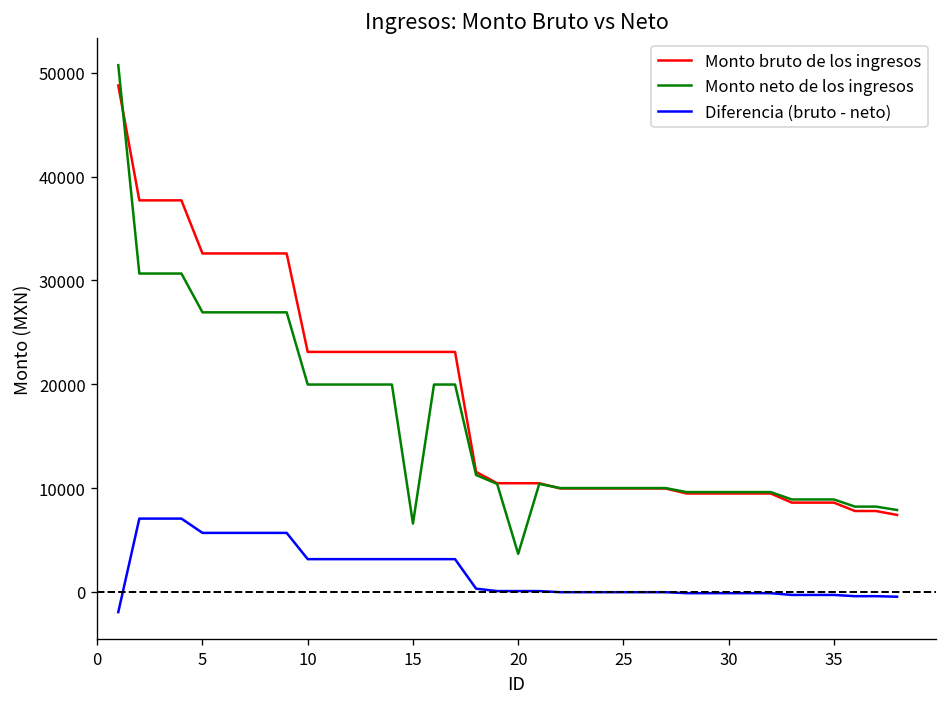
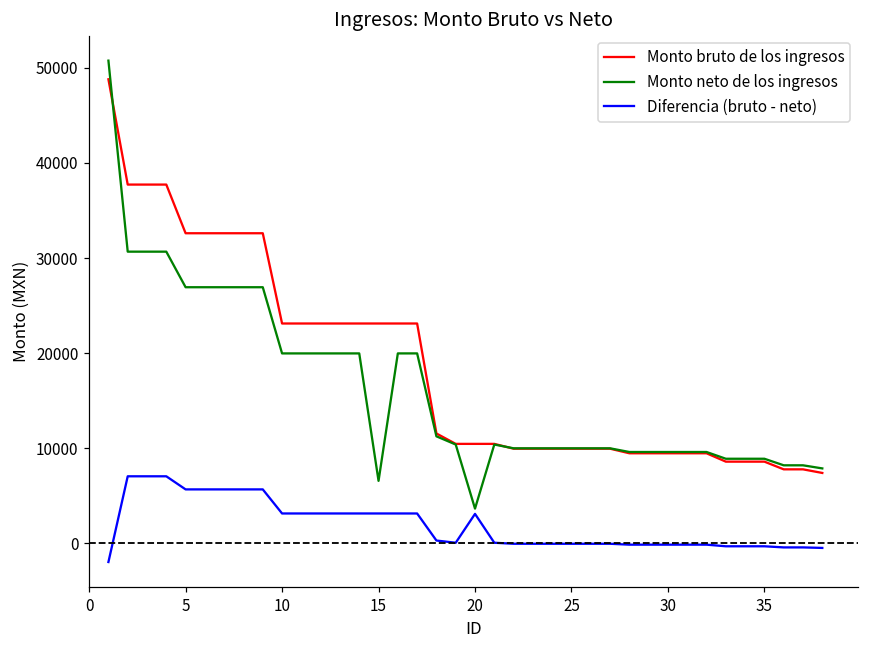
Diferencia (bruto - neto), 20: 0 -> 3000
